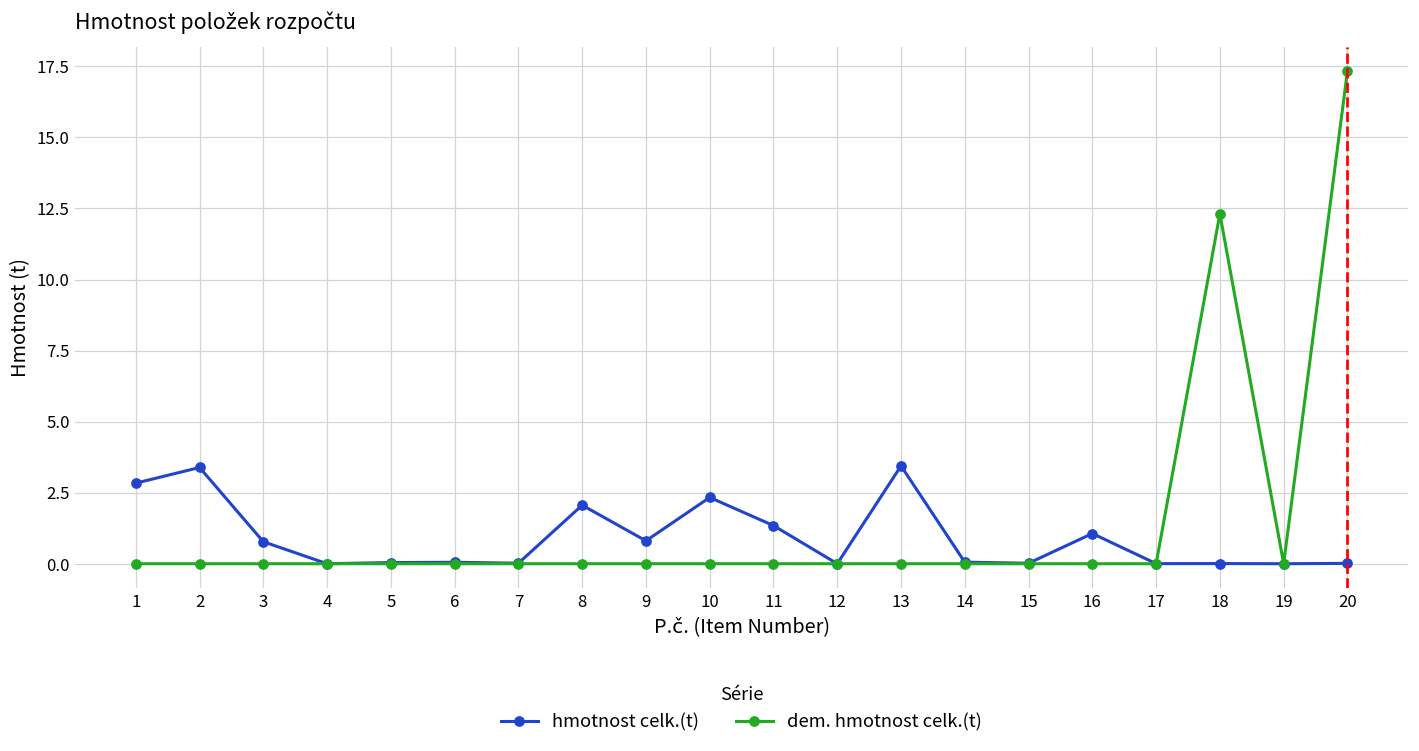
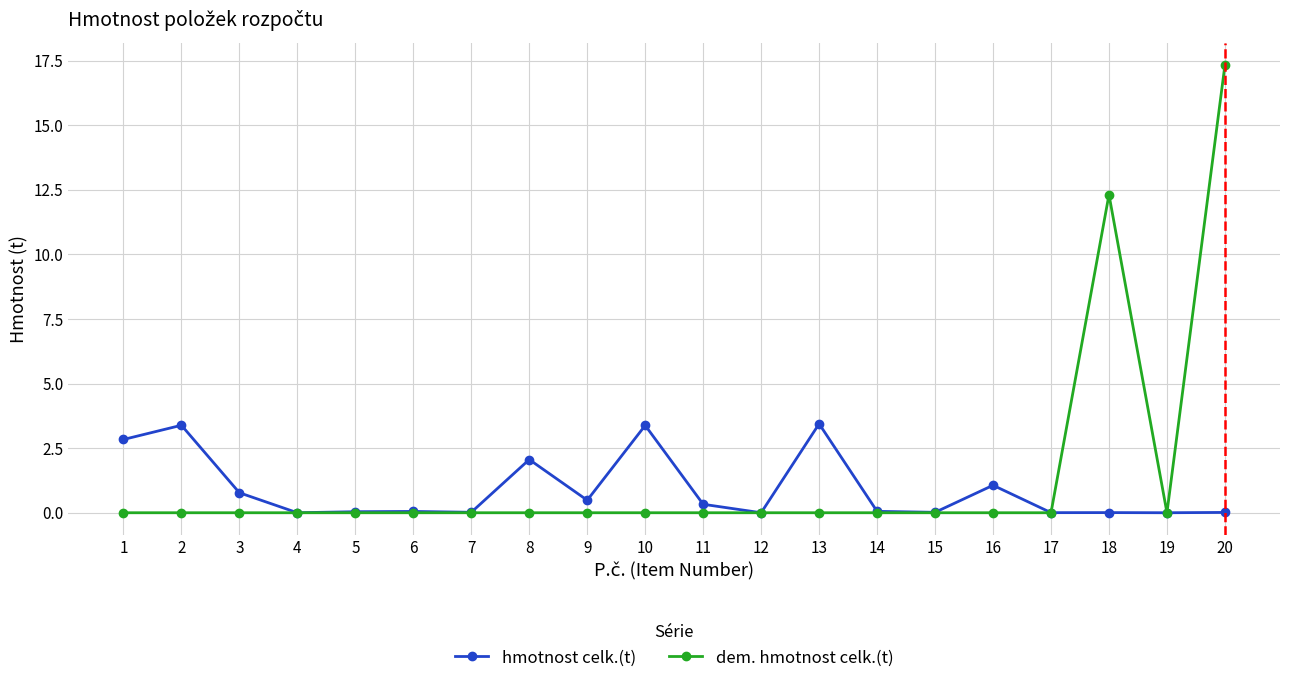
hmotnost celk.(t), 9: 0.8 -> 0.5
hmotnost celk.(t), 10: 2.3 -> 3.4
hmotnost celk.(t), 11: 1.3 -> 0.3
